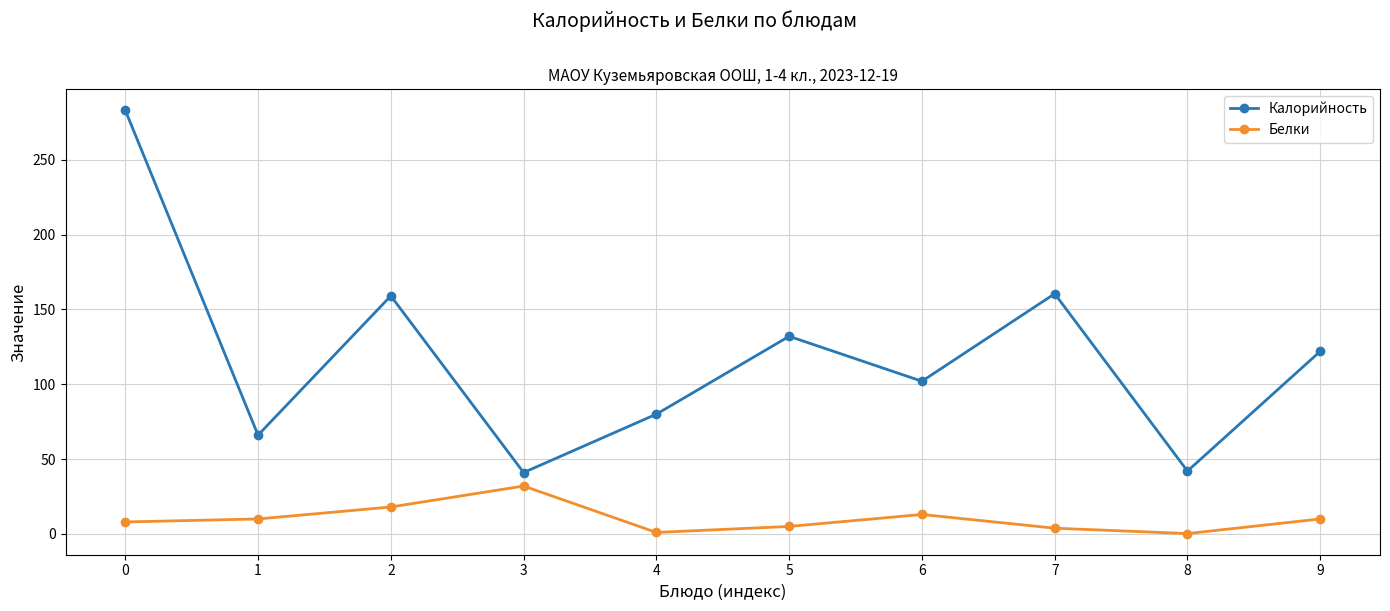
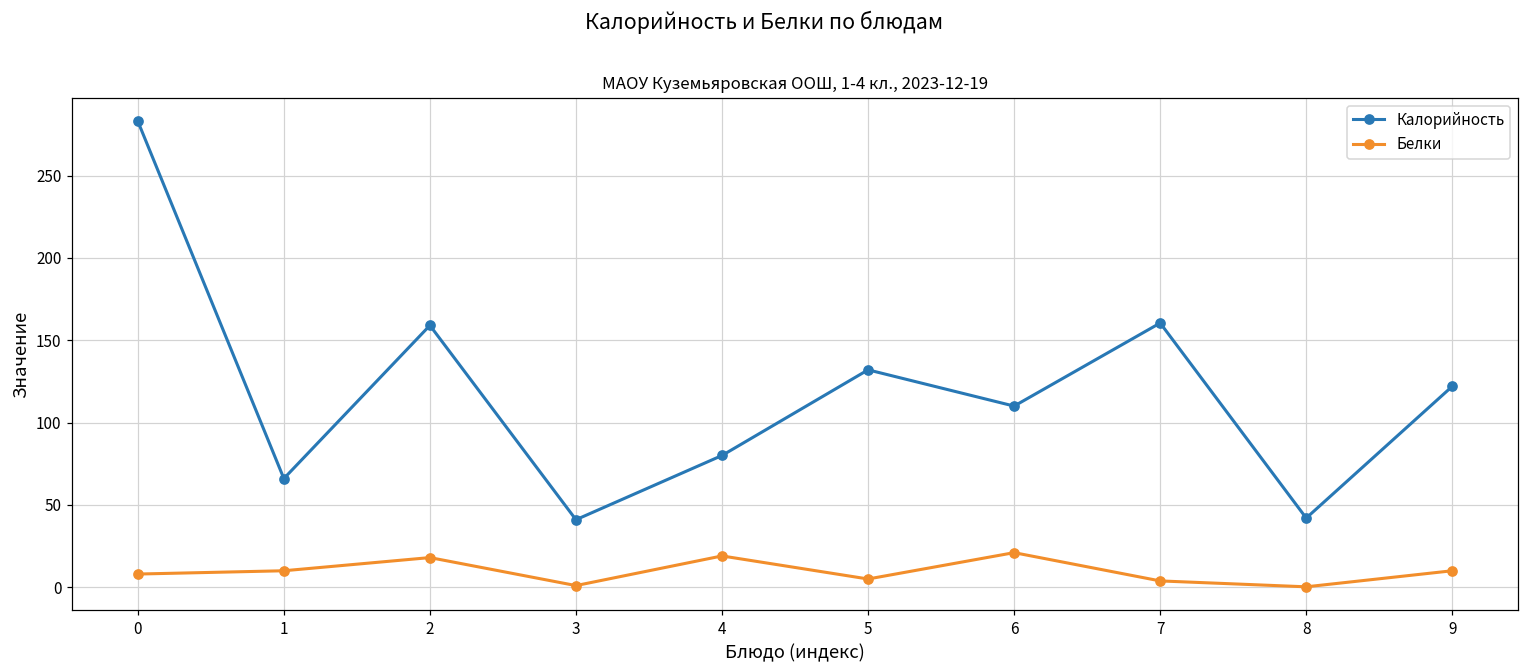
Белки, 3: 32 -> 1
Белки, 4: 1 -> 19
Калорийность, 6: 102 -> 110
Белки, 6: 13 -> 21
